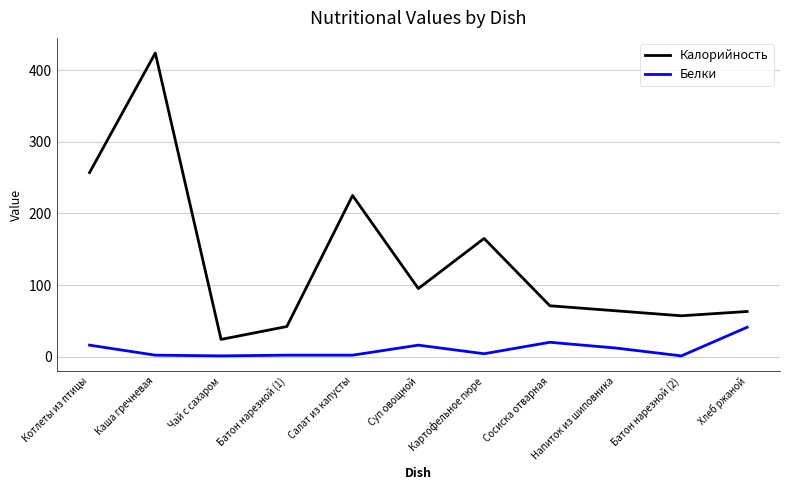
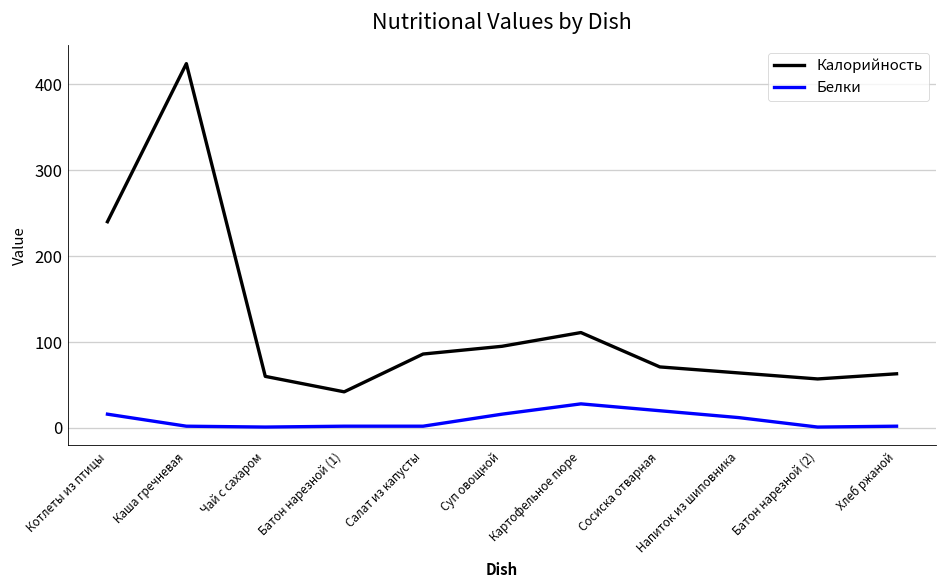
Калорийность, Котлеты из птицы: 260 -> 240
Калорийность, Чай с сахаром: 20 -> 60
Калорийность, Салат из капусты: 230 -> 90
Калорийность, Картофельное пюре: 170 -> 110
Белки, Картофельное пюре: 0 -> 30
Белки, Хлеб ржаной: 40 -> 0
